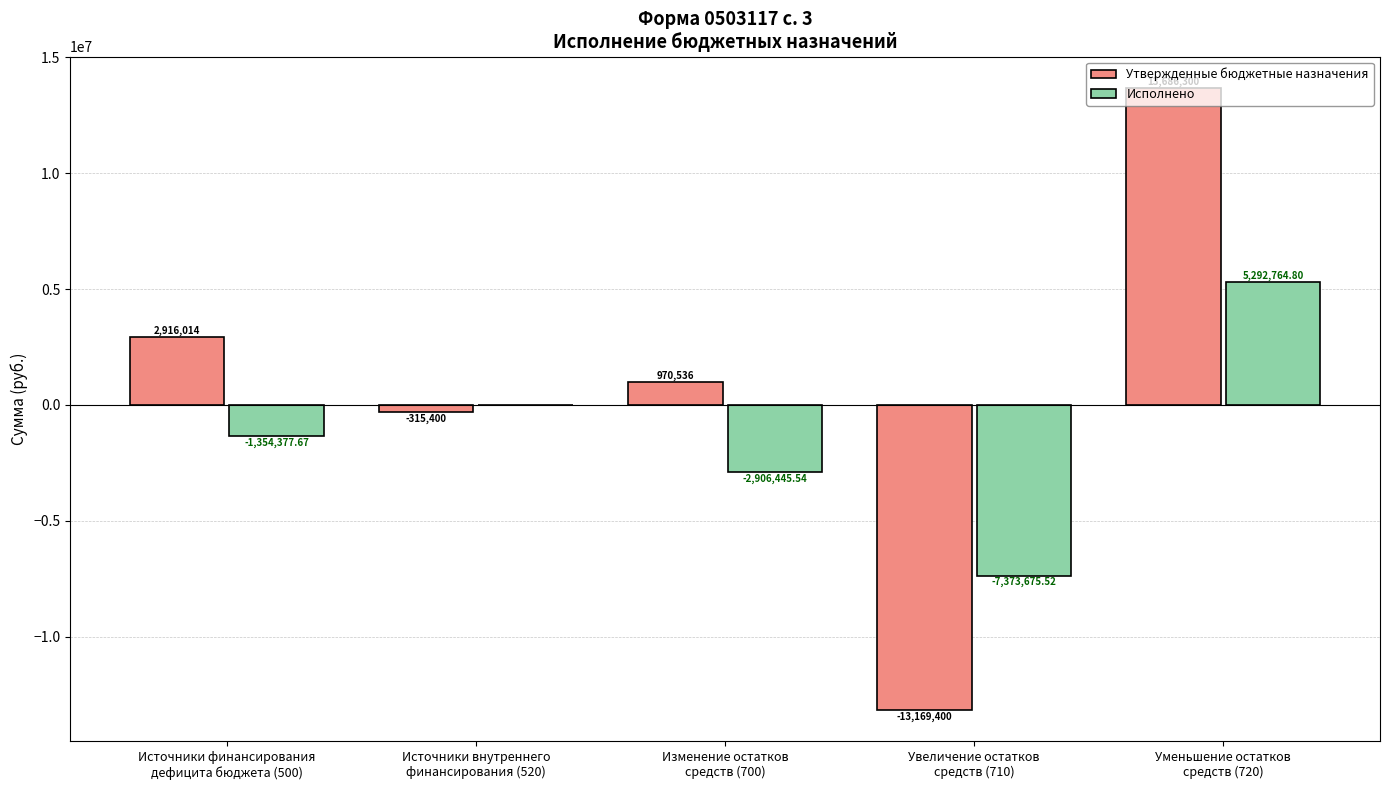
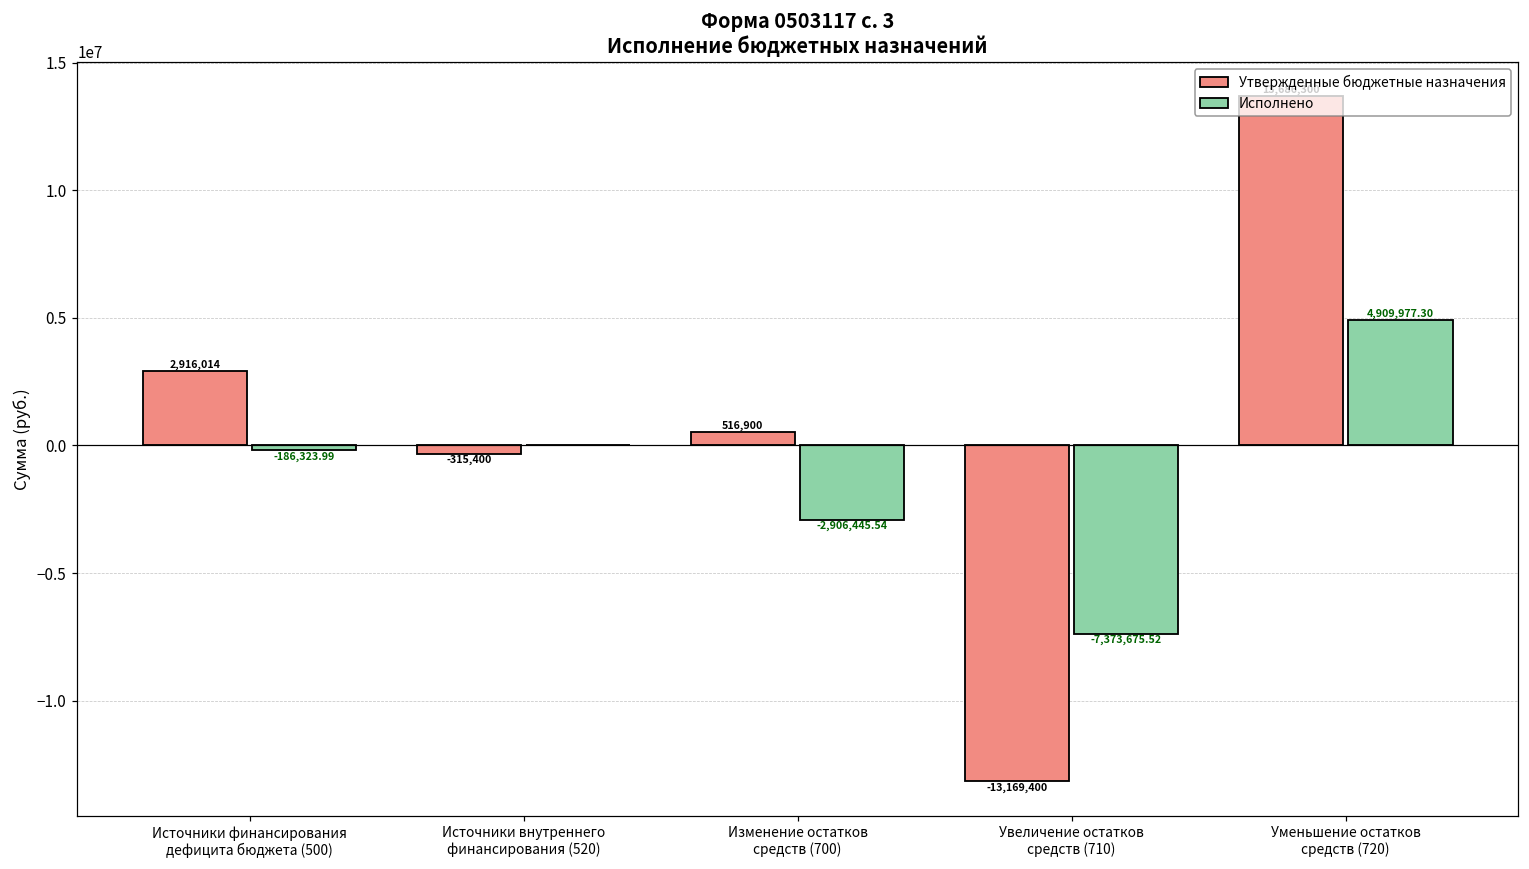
Исполнено, Источники финансирования дефицита бюджета (500): -1,354,377.67 -> -186,323.99
Утвержденные бюджетные назначения, Изменение остатков средств (700): 970,536 -> 516,900
Исполнено, Уменьшение остатков средств (720): 5,292,764.80 -> 4,909,977.30
